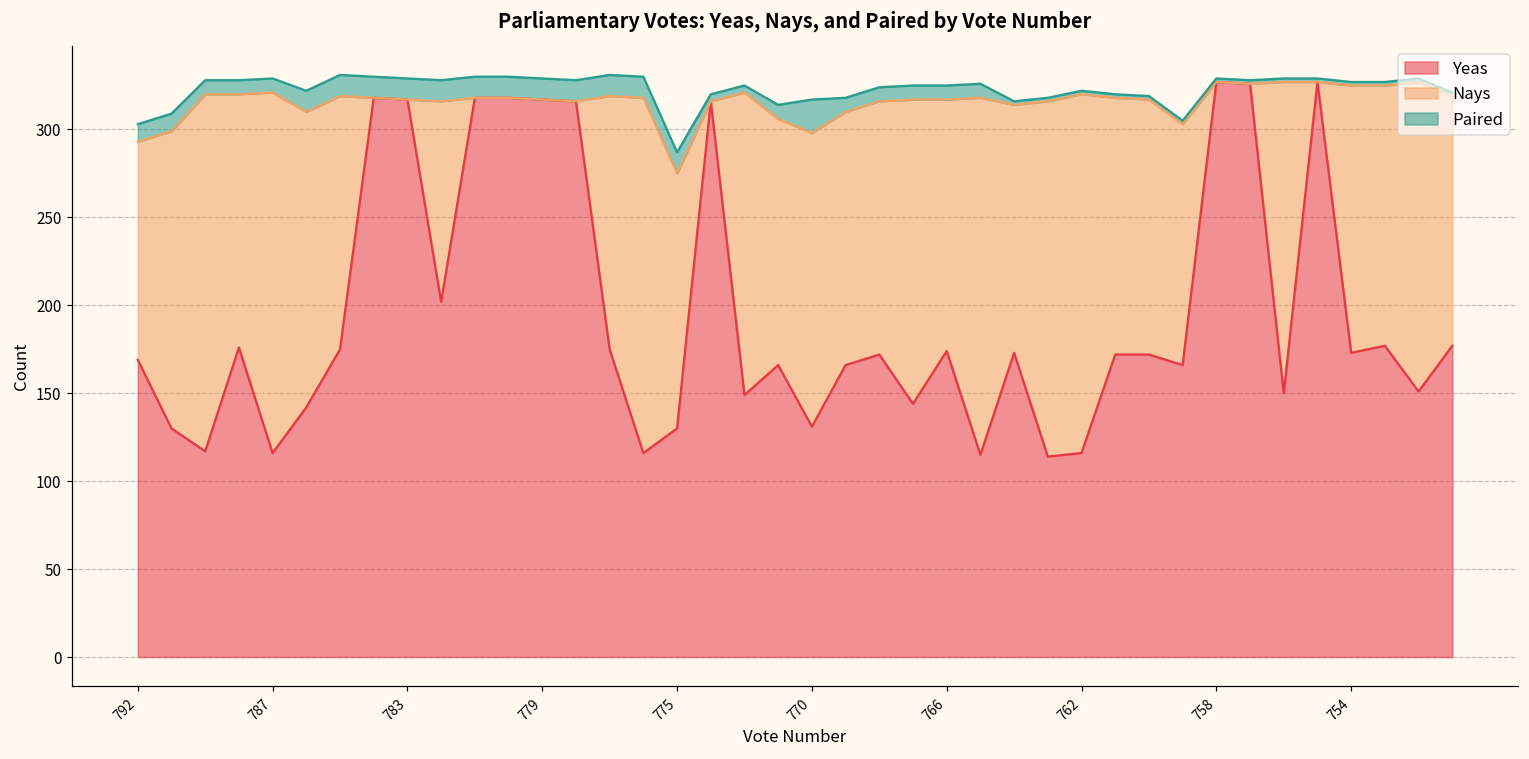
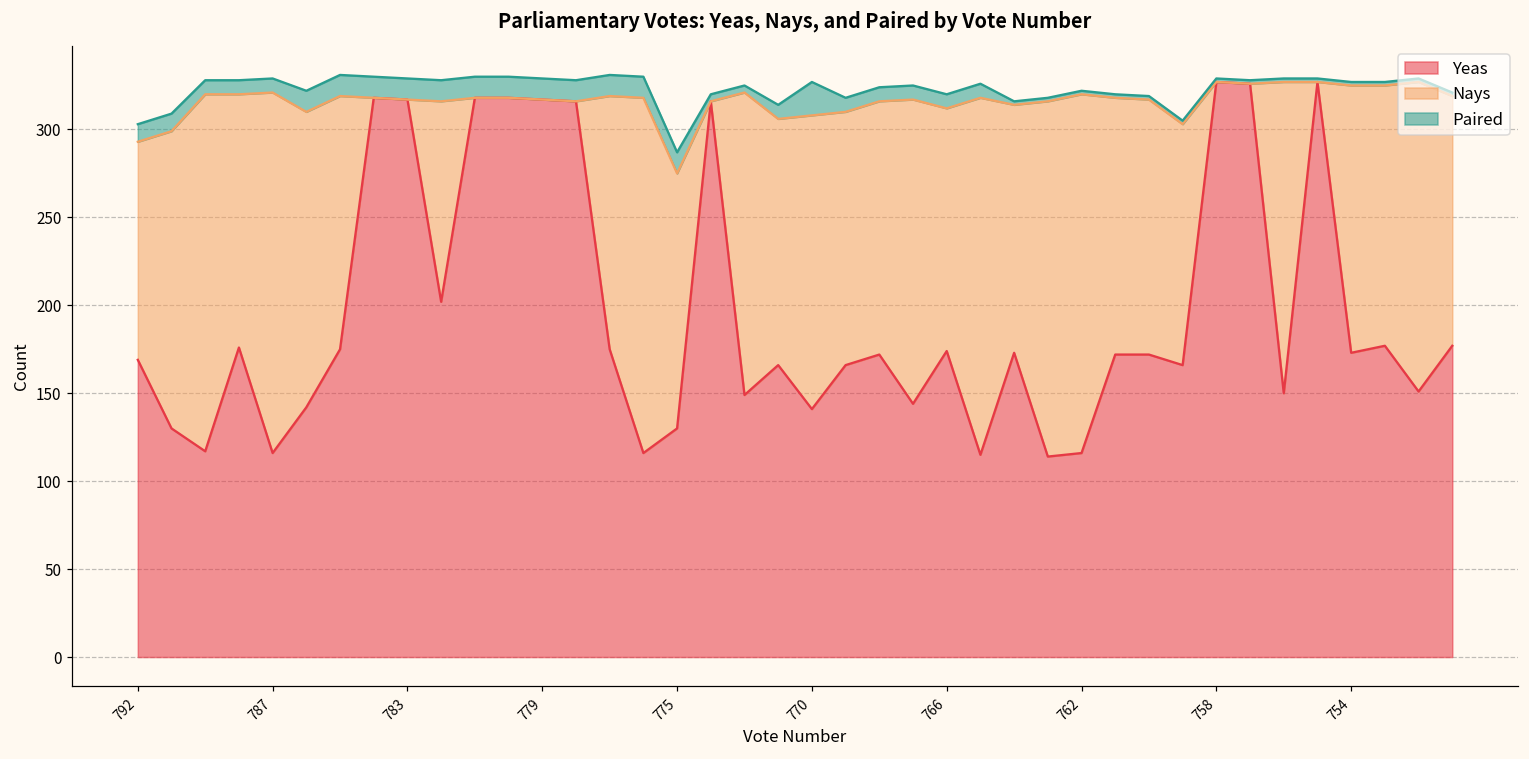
Yeas, 770: 131 -> 141
Nays, 766: 143 -> 138
